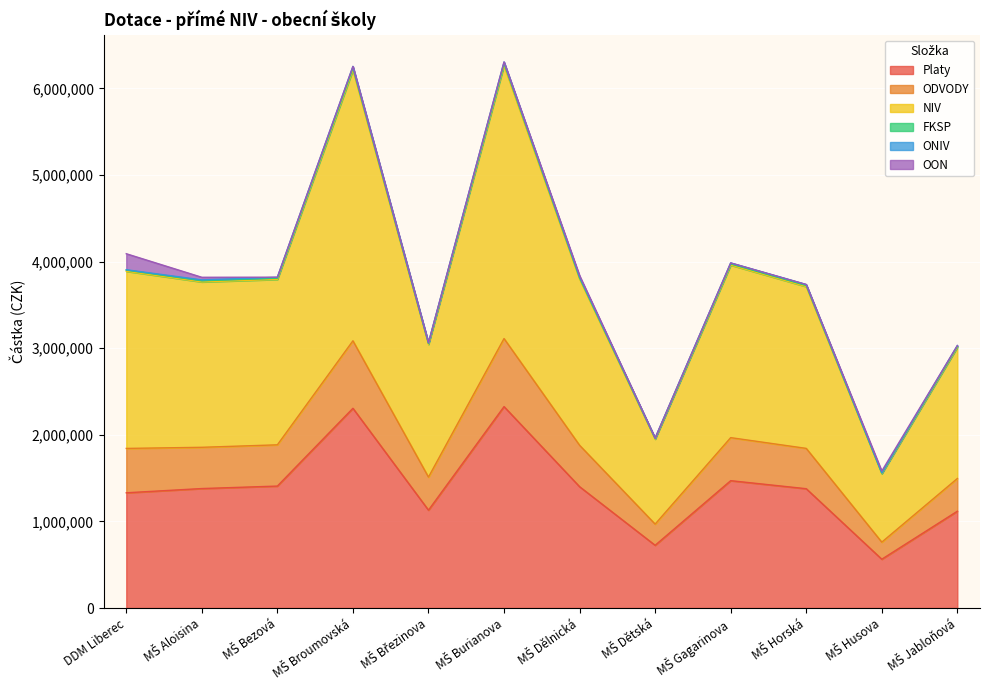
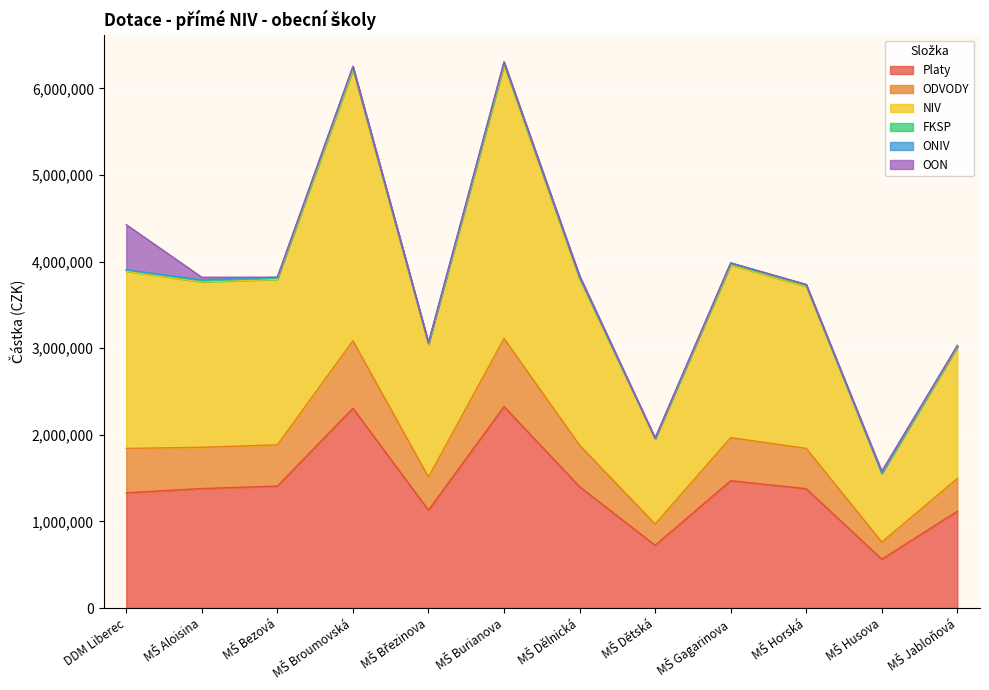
OON, DDM Liberec: 200,000 -> 500,000
